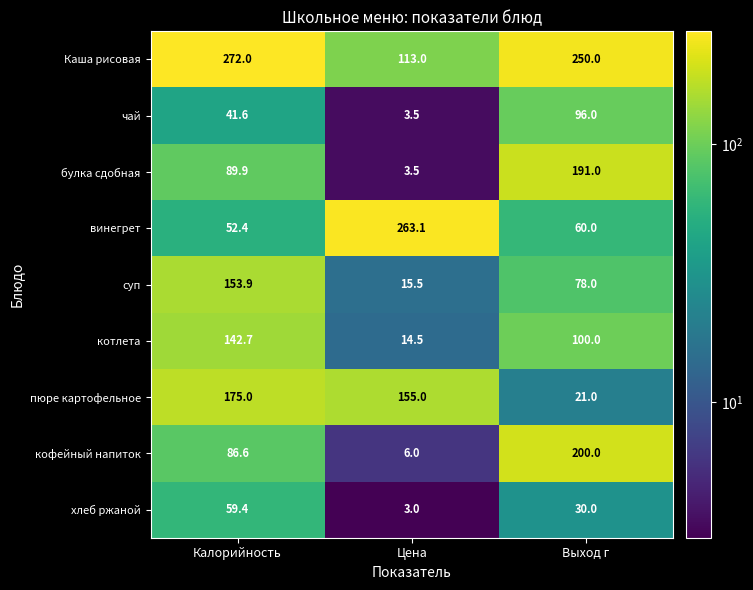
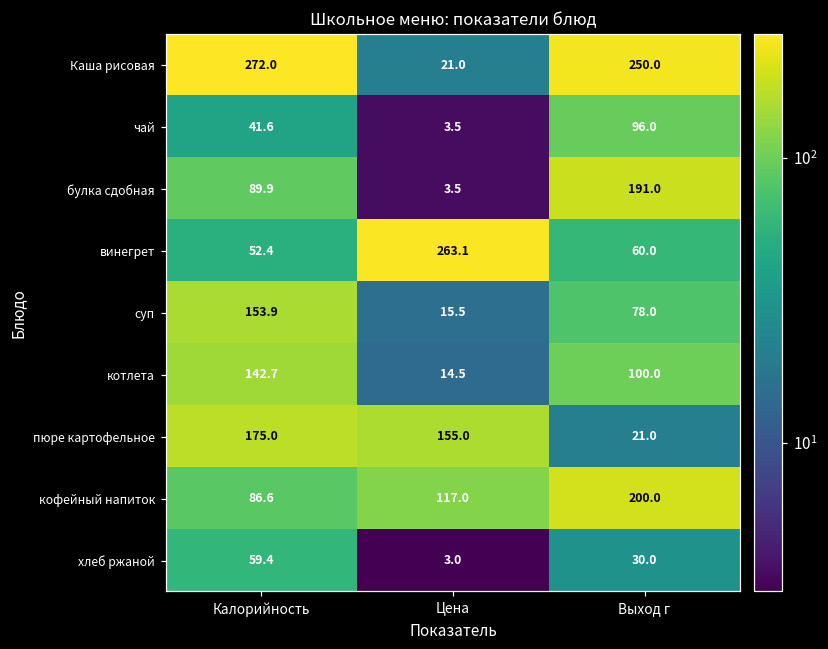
Каша рисовая, Цена: 113.0 -> 21.0
кофейный напиток, Цена: 6.0 -> 117.0
